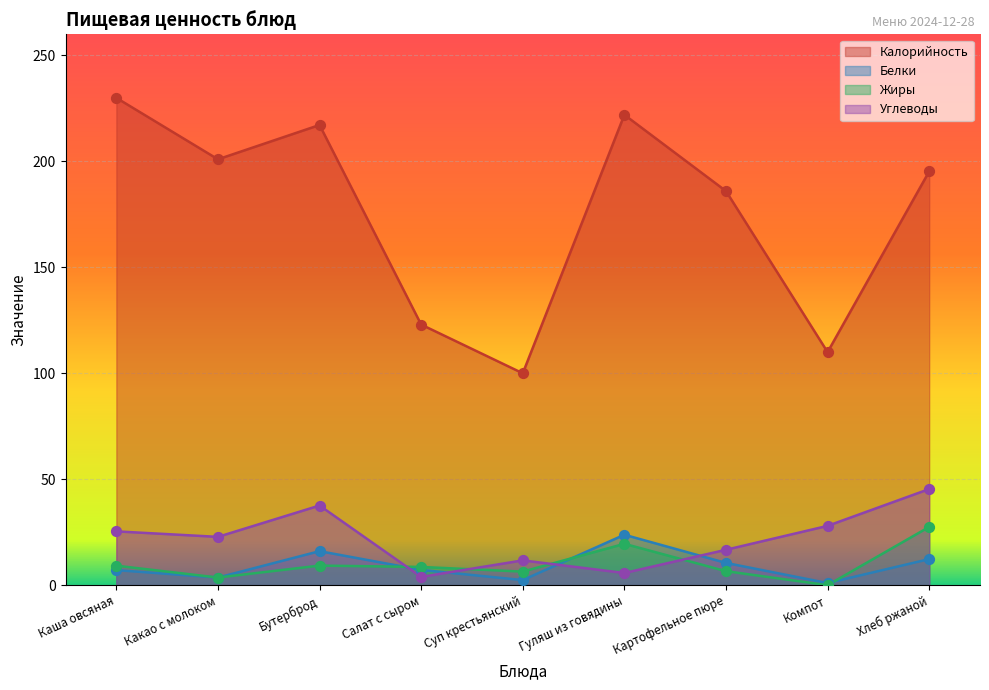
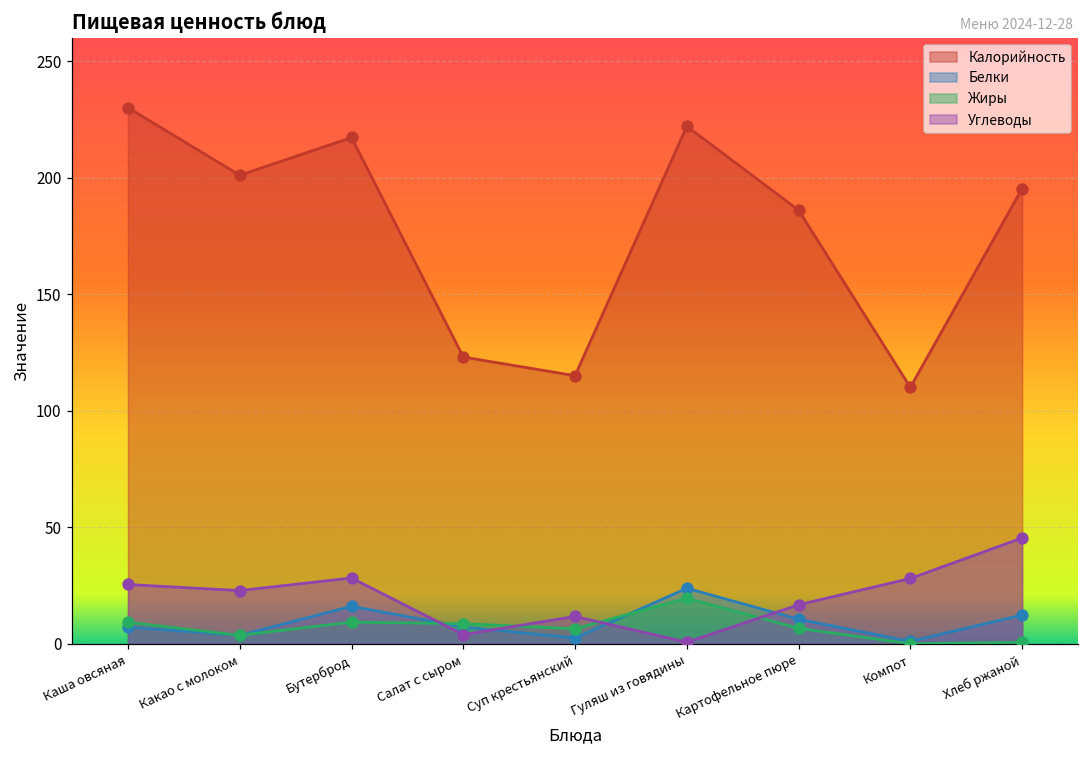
Углеводы, Бутерброд: 38 -> 28
Калорийность, Суп крестьянский: 100 -> 115
Углеводы, Гуляш из говядины: 6 -> 1
Жиры, Хлеб ржаной: 28 -> 1
